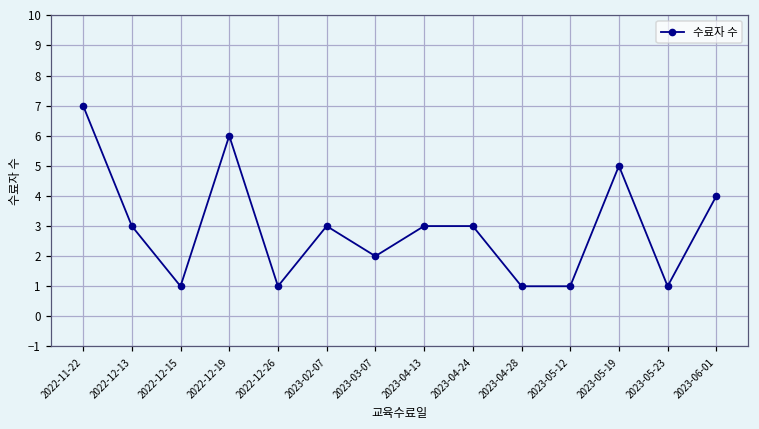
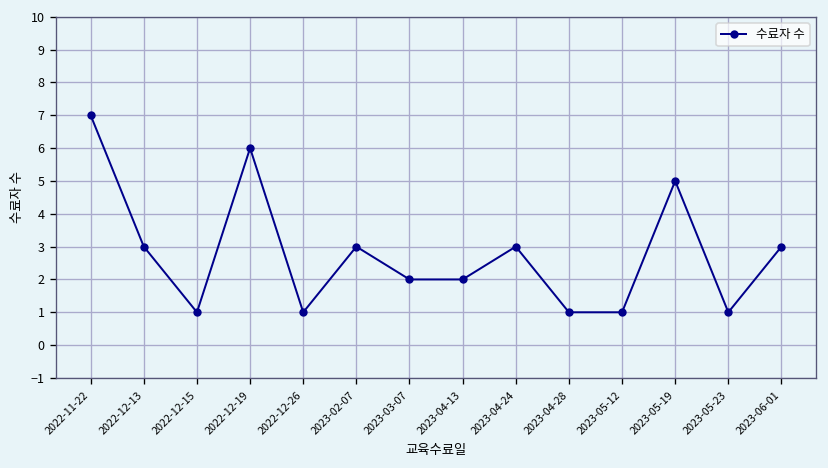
2023-04-13: 3 -> 2
2023-06-01: 4 -> 3
